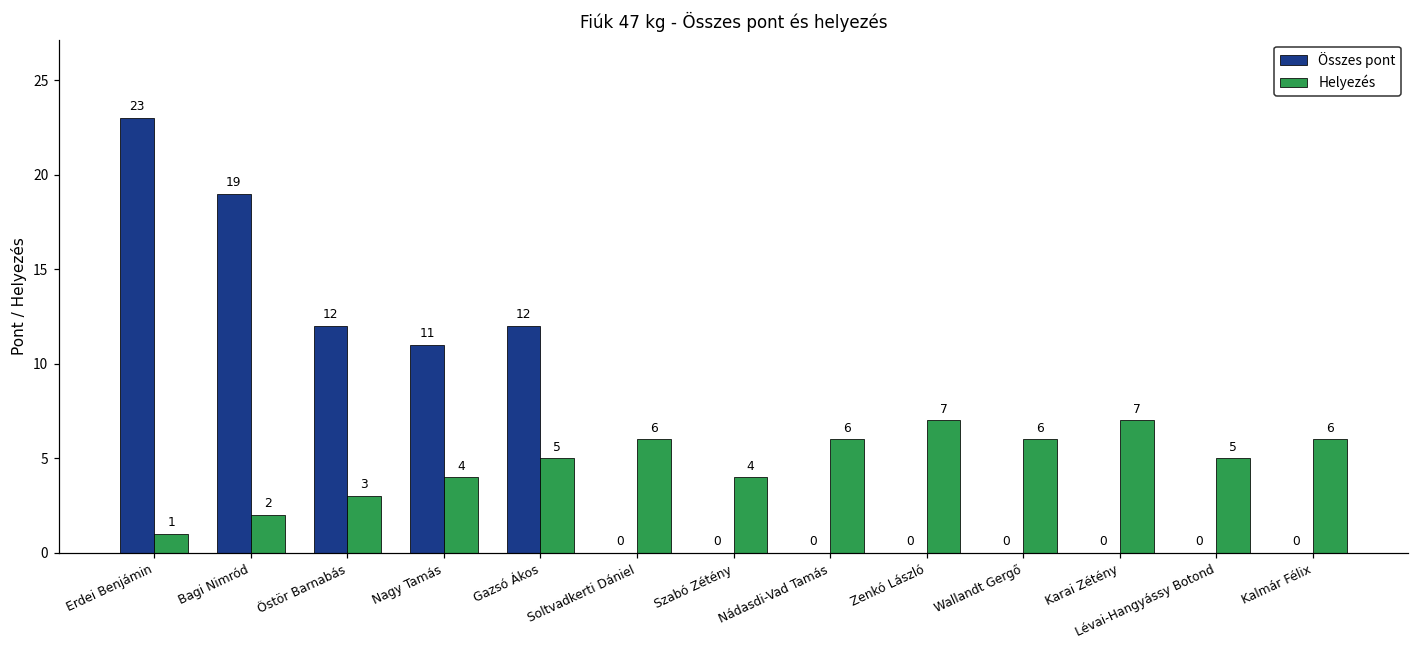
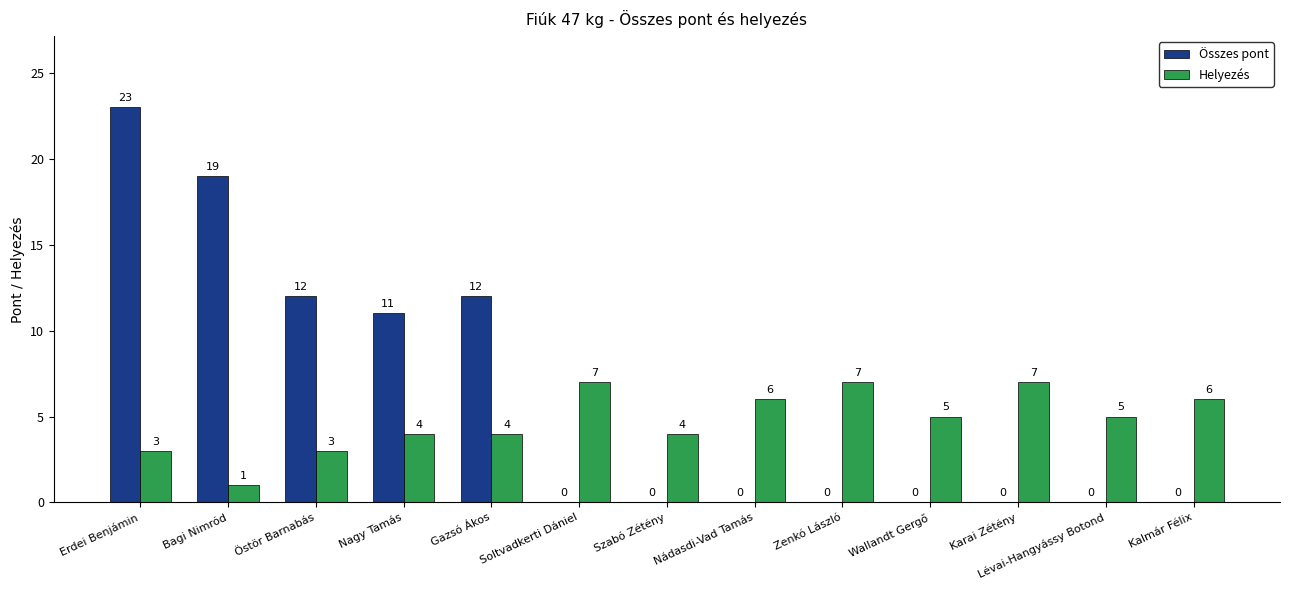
Helyezés, Erdei Benjámin: 1 -> 3
Helyezés, Bagi Nimród: 2 -> 1
Helyezés, Gazsó Ákos: 5 -> 4
Helyezés, Soltvadkerti Dániel: 6 -> 7
Helyezés, Wallandt Gergő: 6 -> 5
